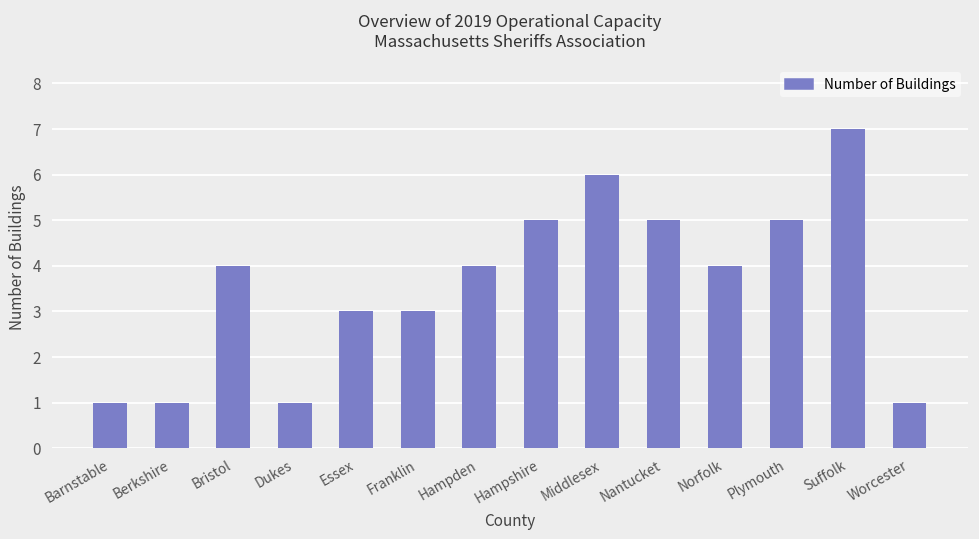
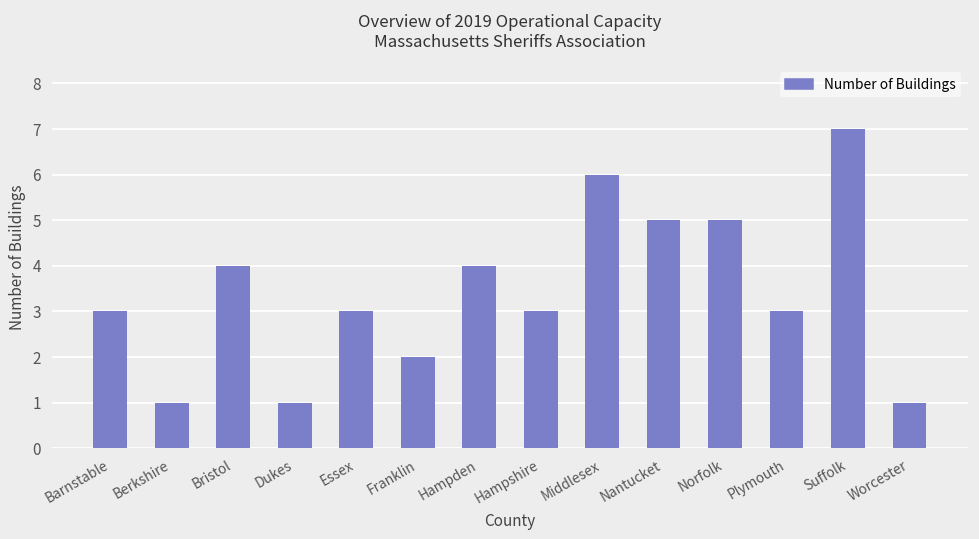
Barnstable: 1 -> 3
Franklin: 3 -> 2
Hampshire: 5 -> 3
Norfolk: 4 -> 5
Plymouth: 5 -> 3
